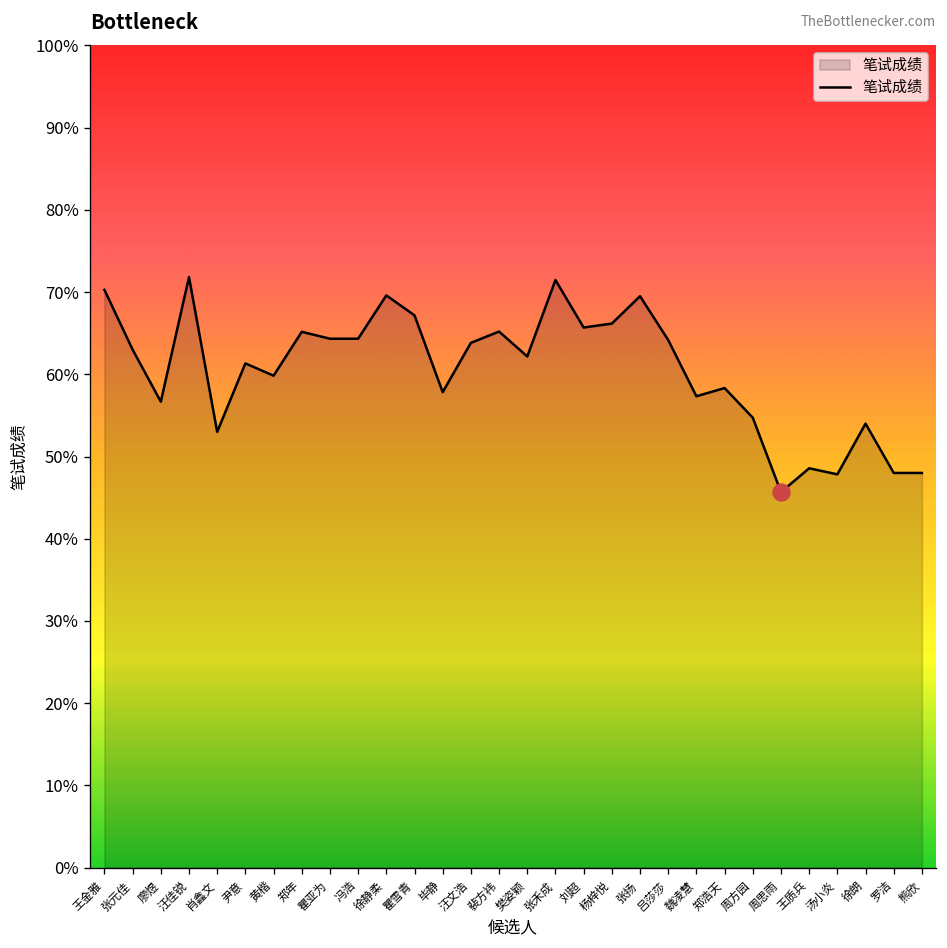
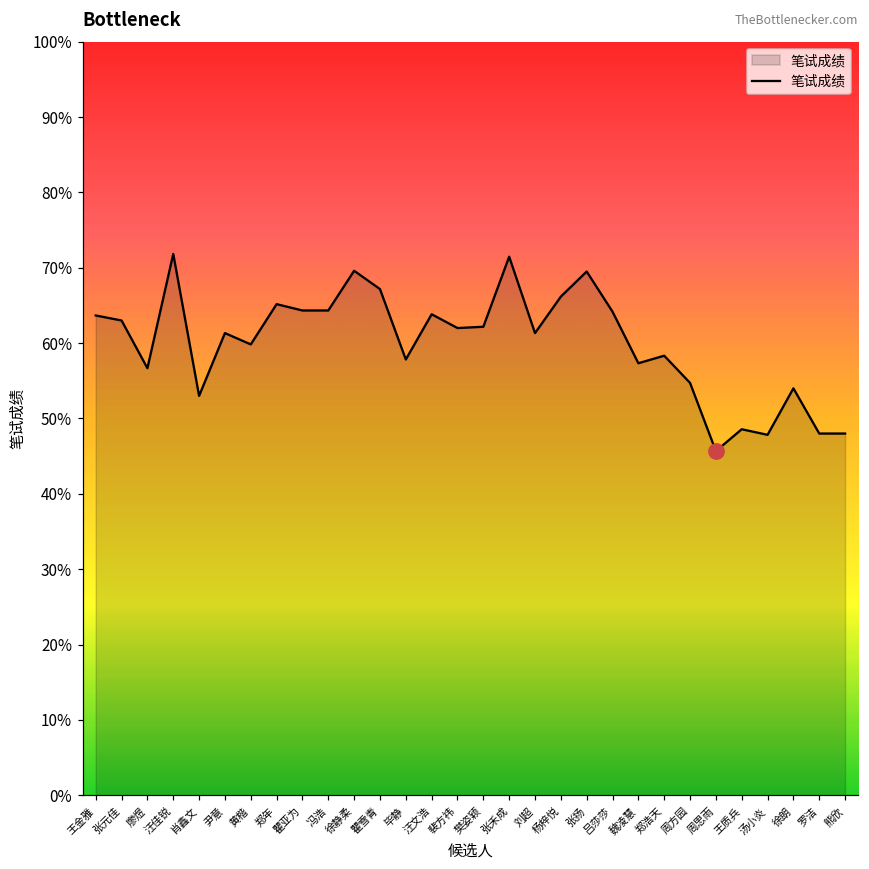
笔试成绩, 王金雅: 70% -> 64%
笔试成绩, 裴方祎: 65% -> 62%
笔试成绩, 刘超: 66% -> 61%
